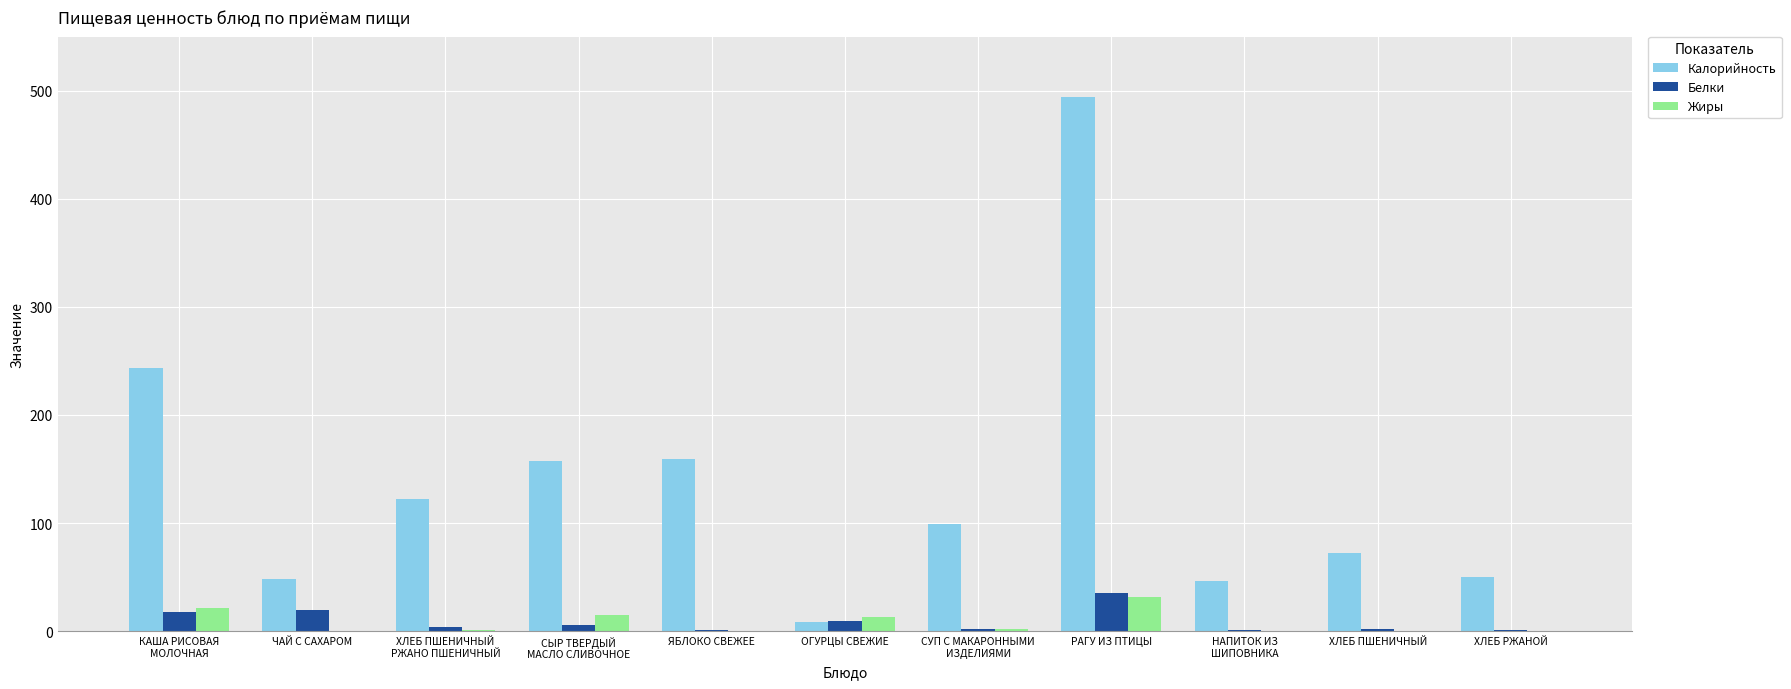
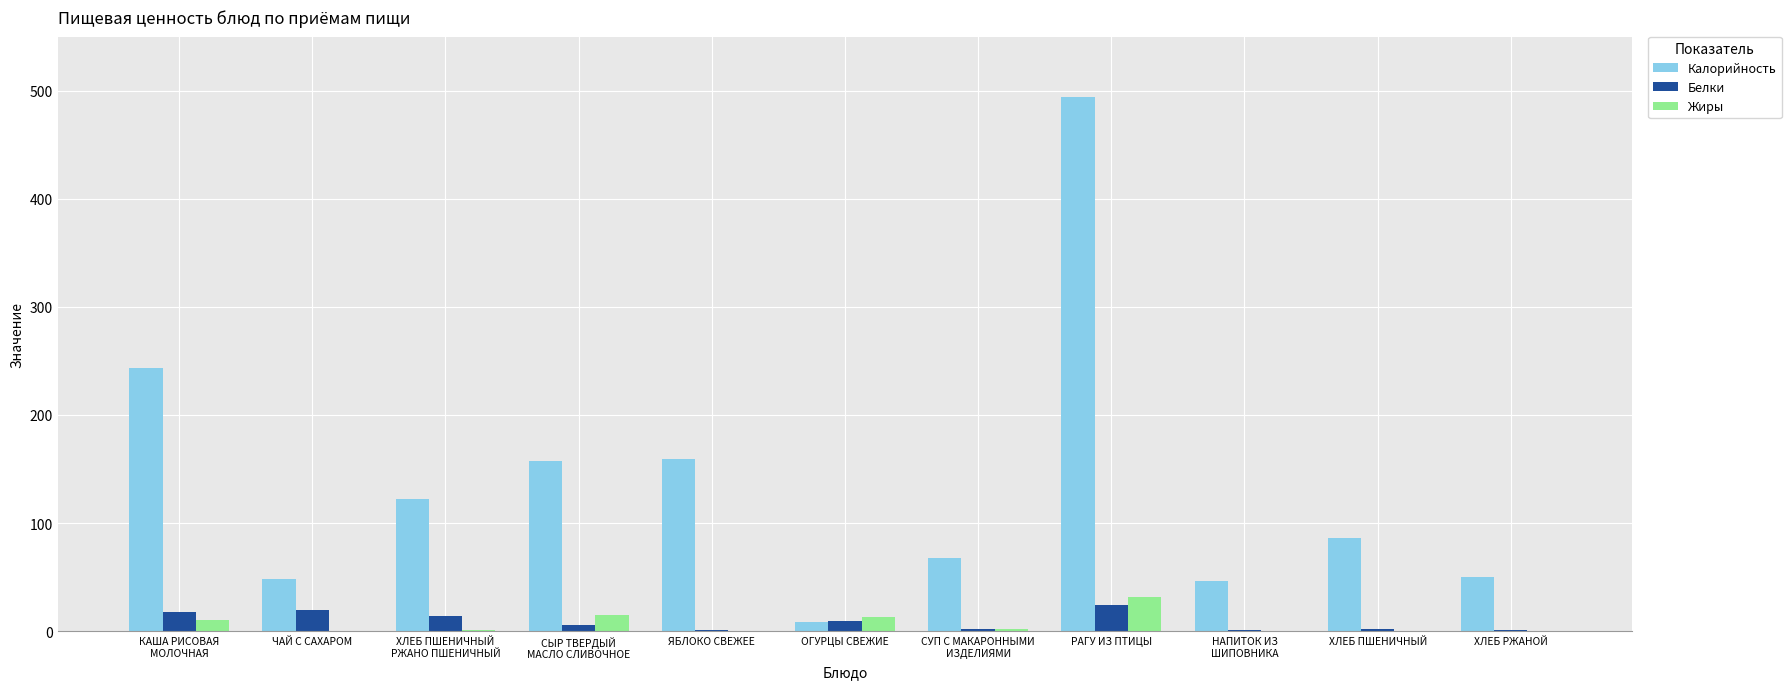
Жиры, КАША РИСОВАЯ МОЛОЧНАЯ: 21 -> 10
Белки, ХЛЕБ ПШЕНИЧНЫЙ РЖАНО ПШЕНИЧНЫЙ: 3 -> 14
Калорийность, СУП С МАКАРОННЫМИ ИЗДЕЛИЯМИ: 99 -> 68
Белки, РАГУ ИЗ ПТИЦЫ: 35 -> 25
Калорийность, ХЛЕБ ПШЕНИЧНЫЙ: 73 -> 87
